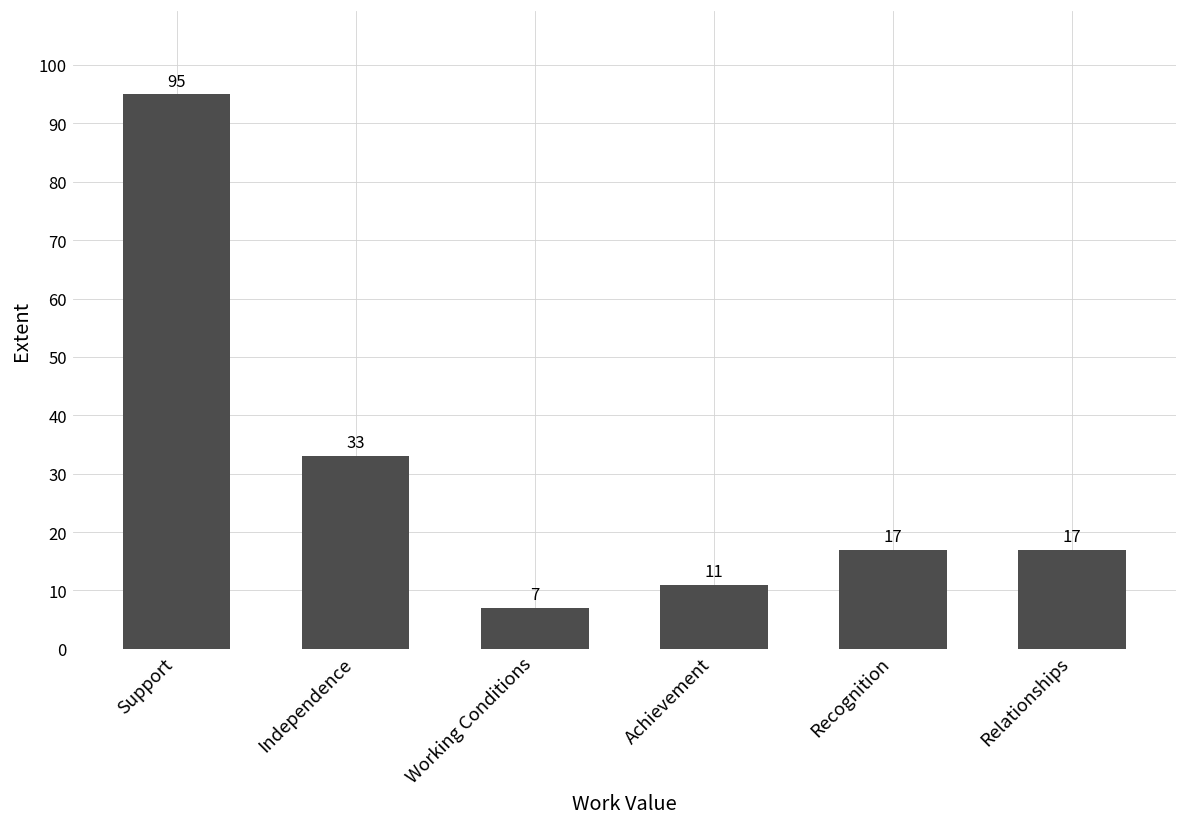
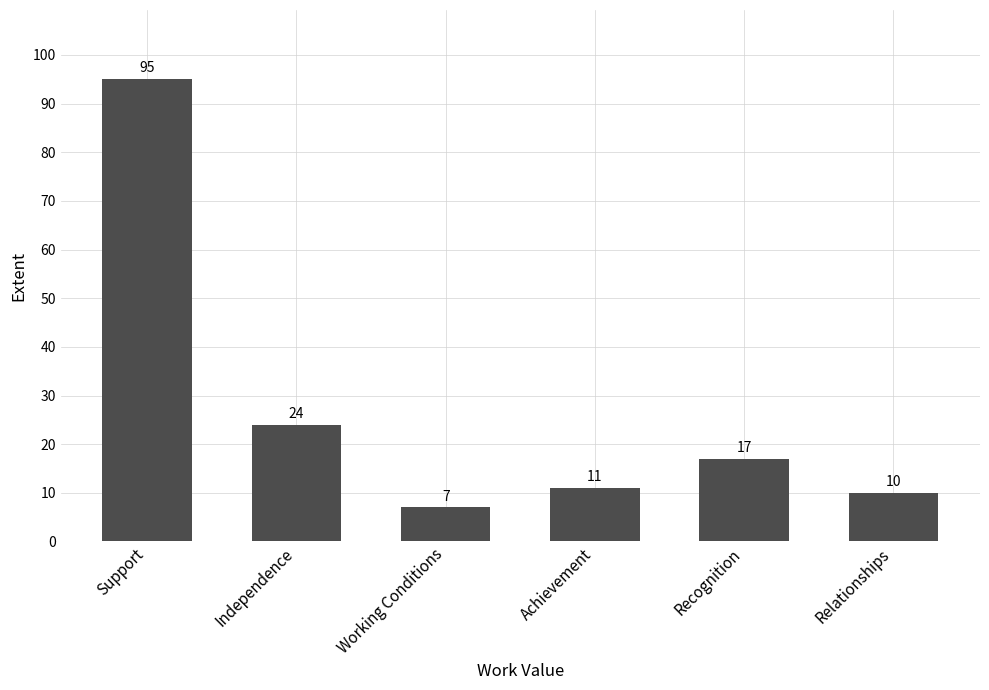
Independence: 33 -> 24
Relationships: 17 -> 10
